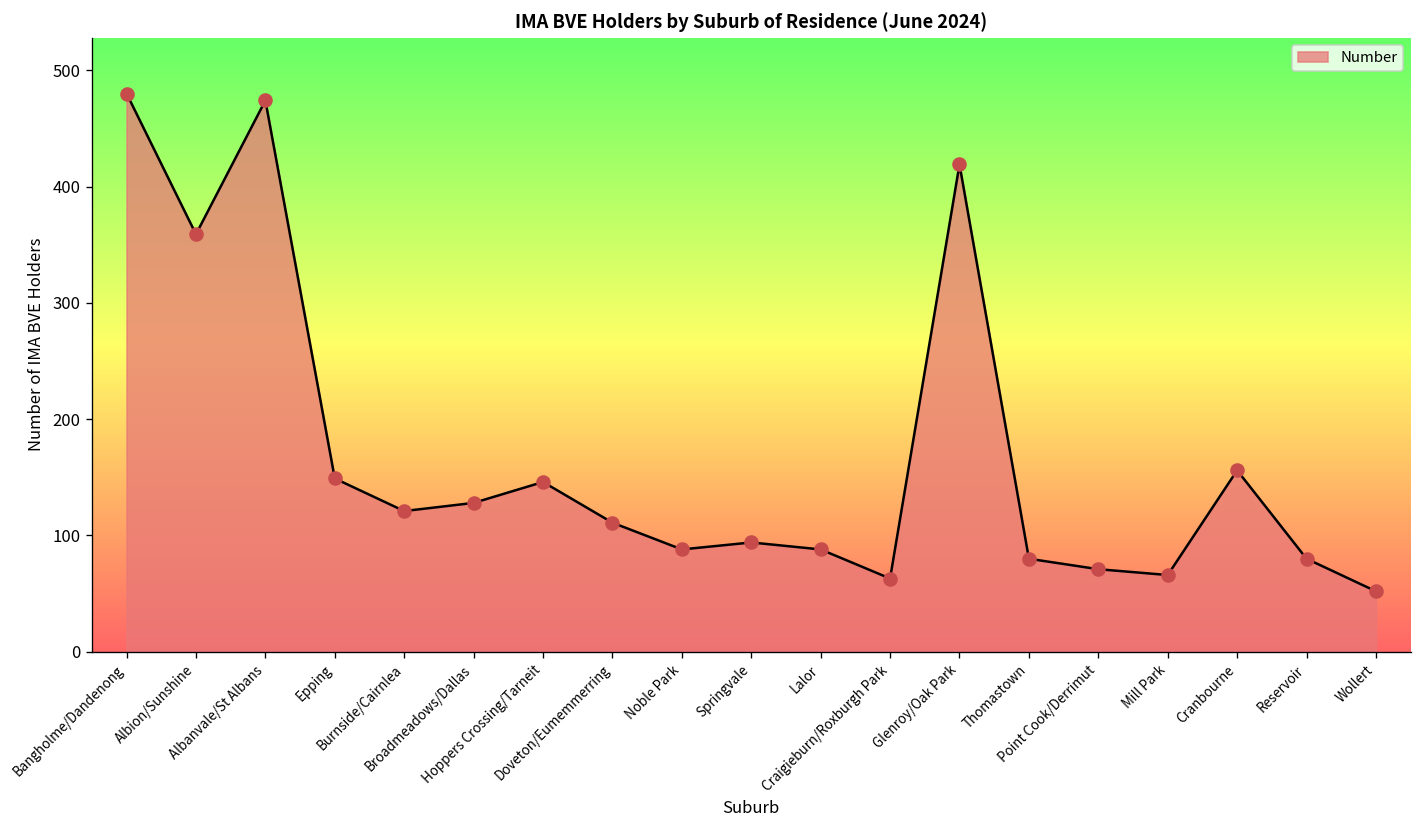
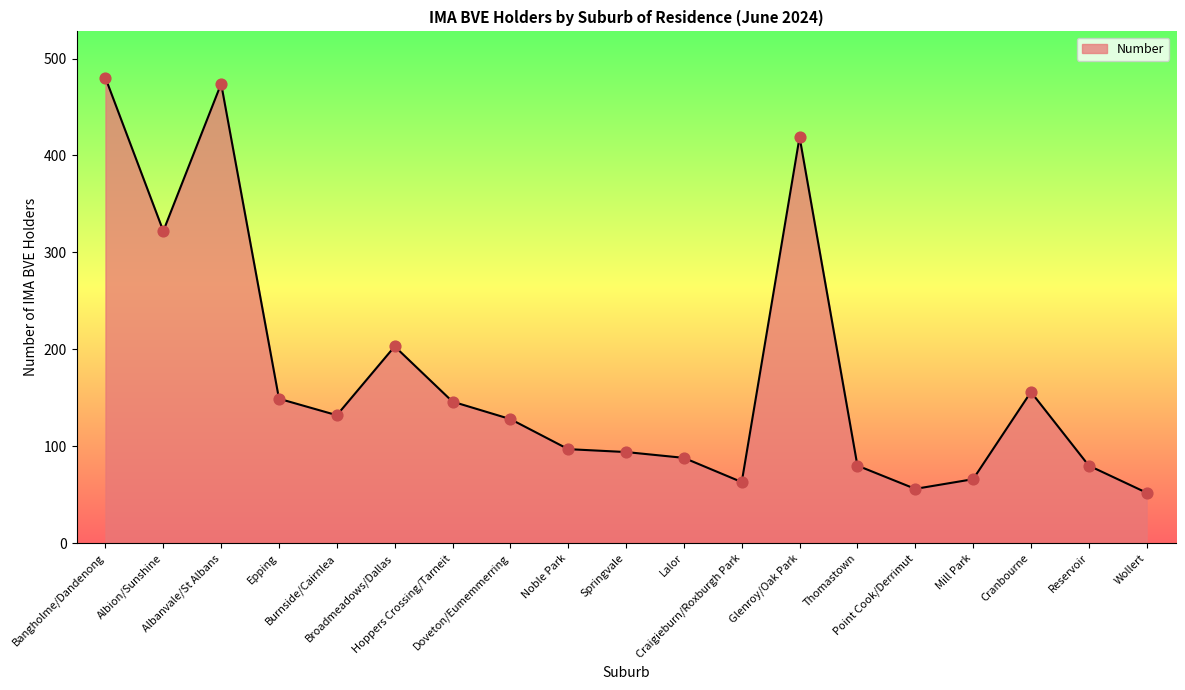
Albion/Sunshine: 360 -> 320
Burnside/Cairnlea: 120 -> 130
Broadmeadows/Dallas: 130 -> 200
Doveton/Eumemmerring: 110 -> 130
Noble Park: 90 -> 100
Point Cook/Derrimut: 70 -> 60
